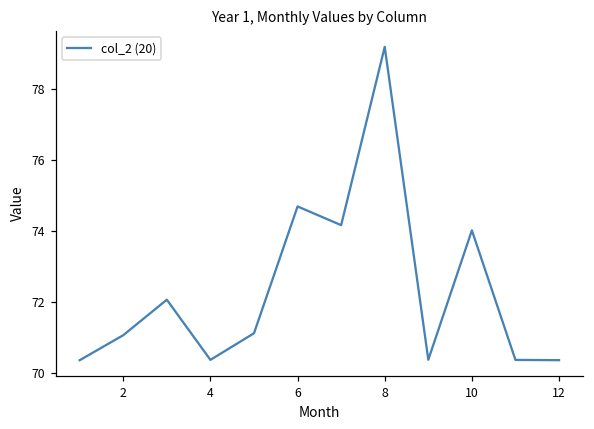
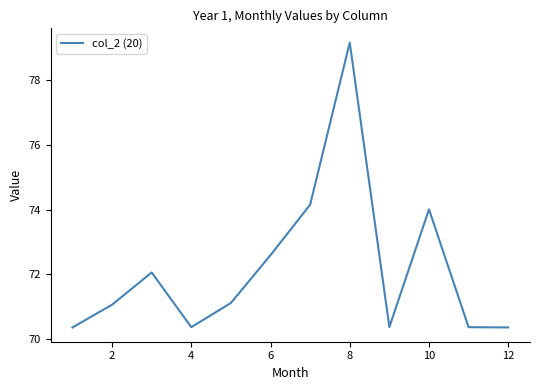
6: 74.7 -> 72.6
